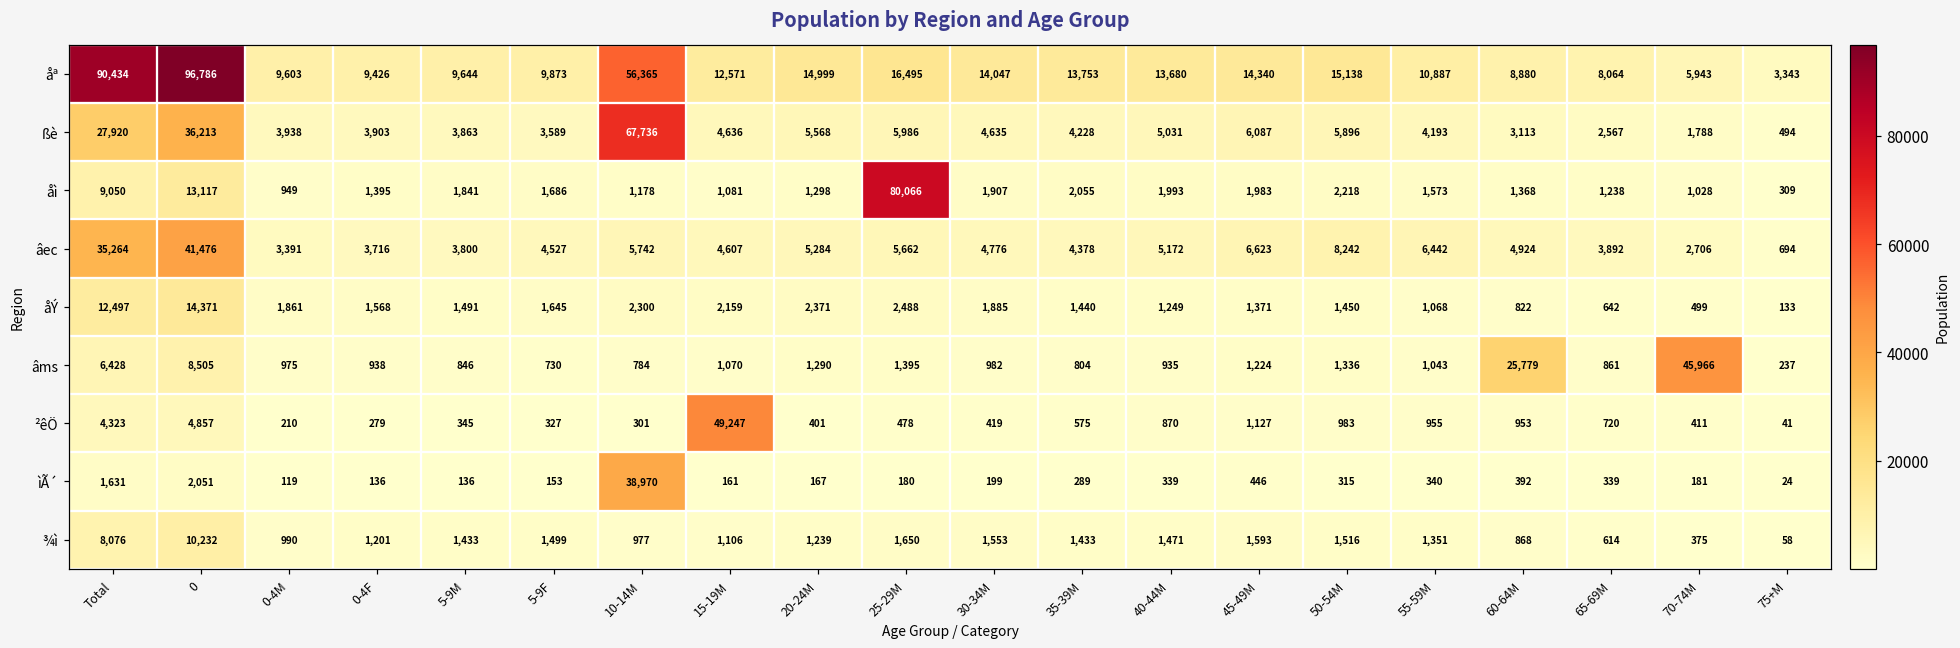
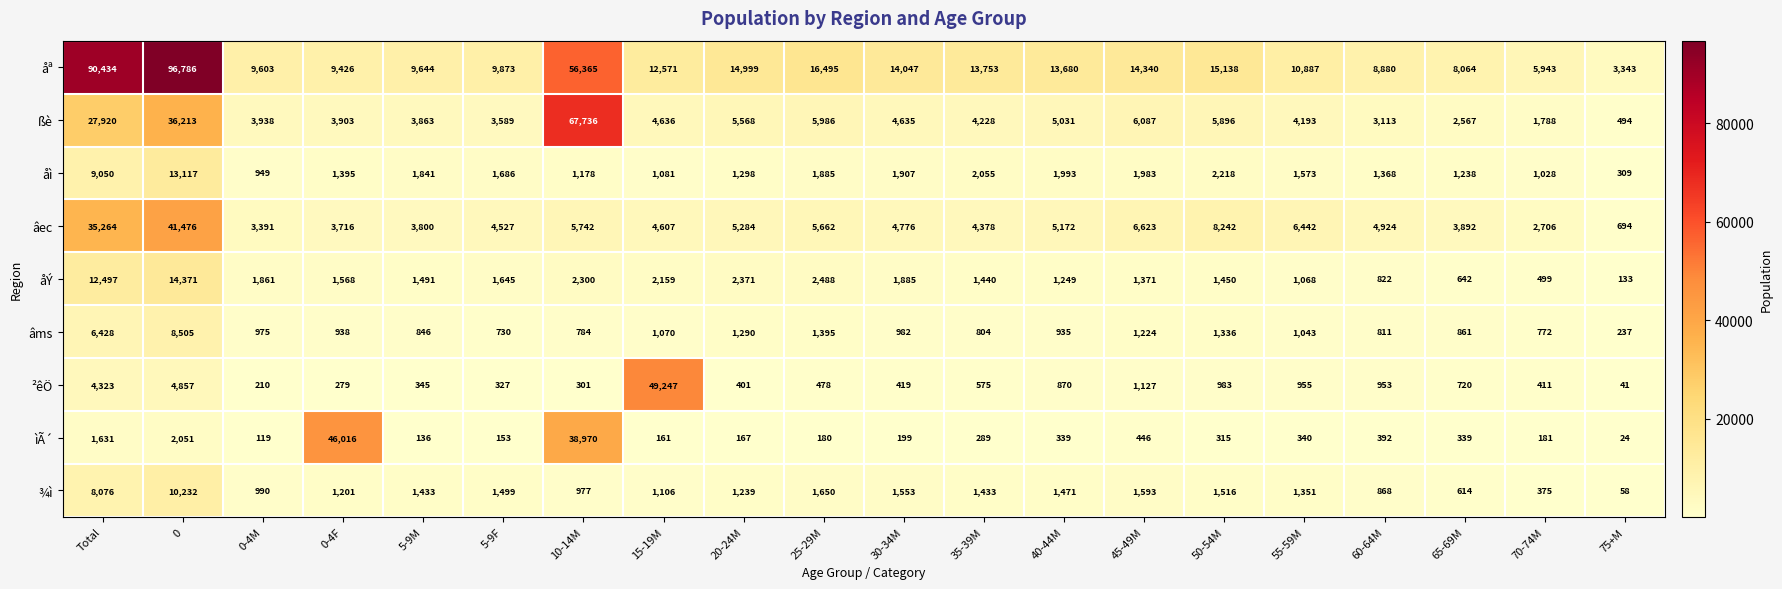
åì, 25-29M: 80,066 -> 1,885
âms, 60-64M: 25,779 -> 811
âms, 70-74M: 45,966 -> 772
ìÃ´, 0-4F: 136 -> 46,016
